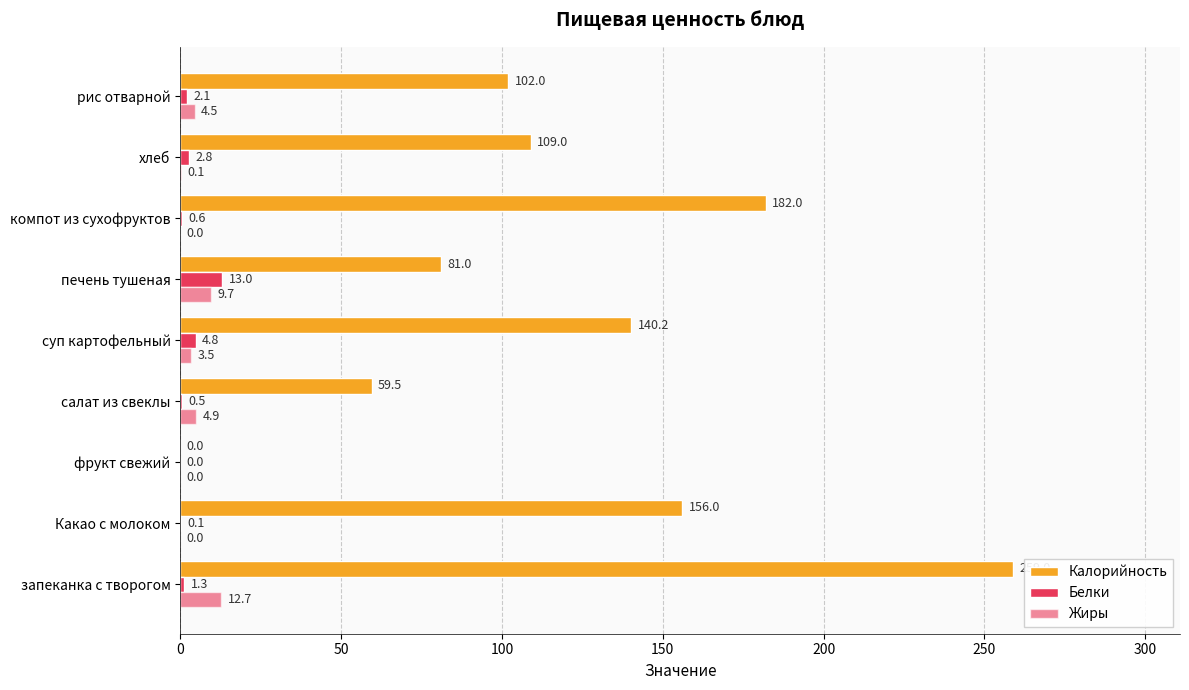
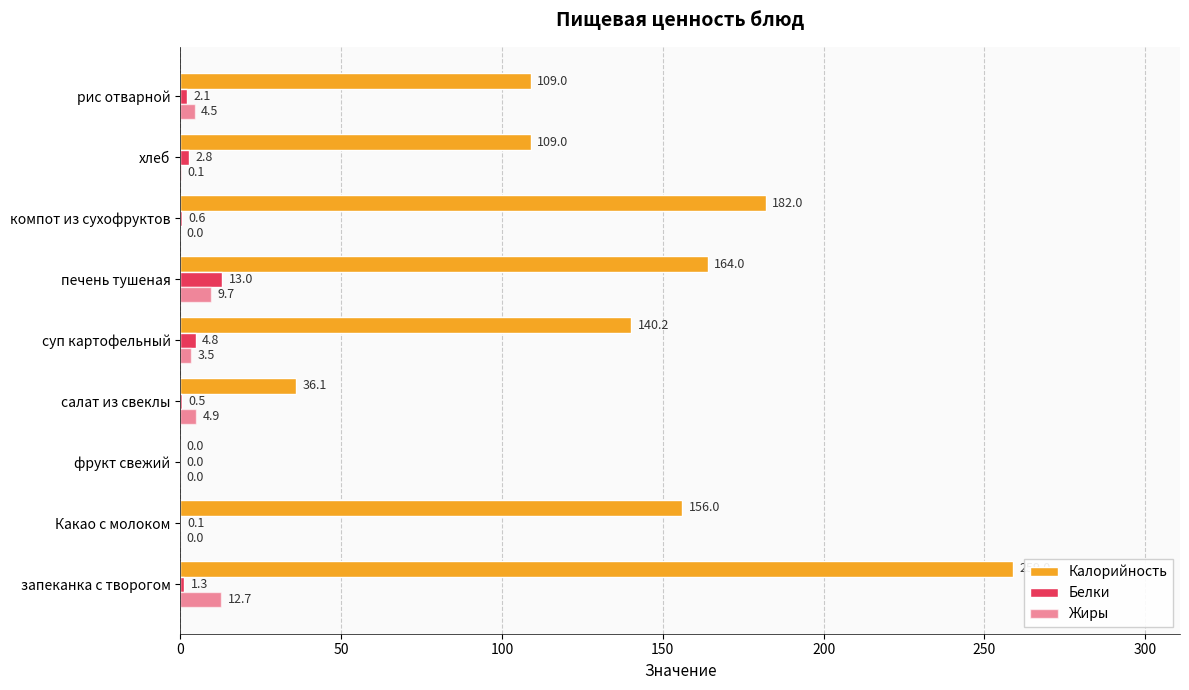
Калорийность, рис отварной: 102.0 -> 109.0
Калорийность, печень тушеная: 81.0 -> 164.0
Калорийность, салат из свеклы: 59.5 -> 36.1
